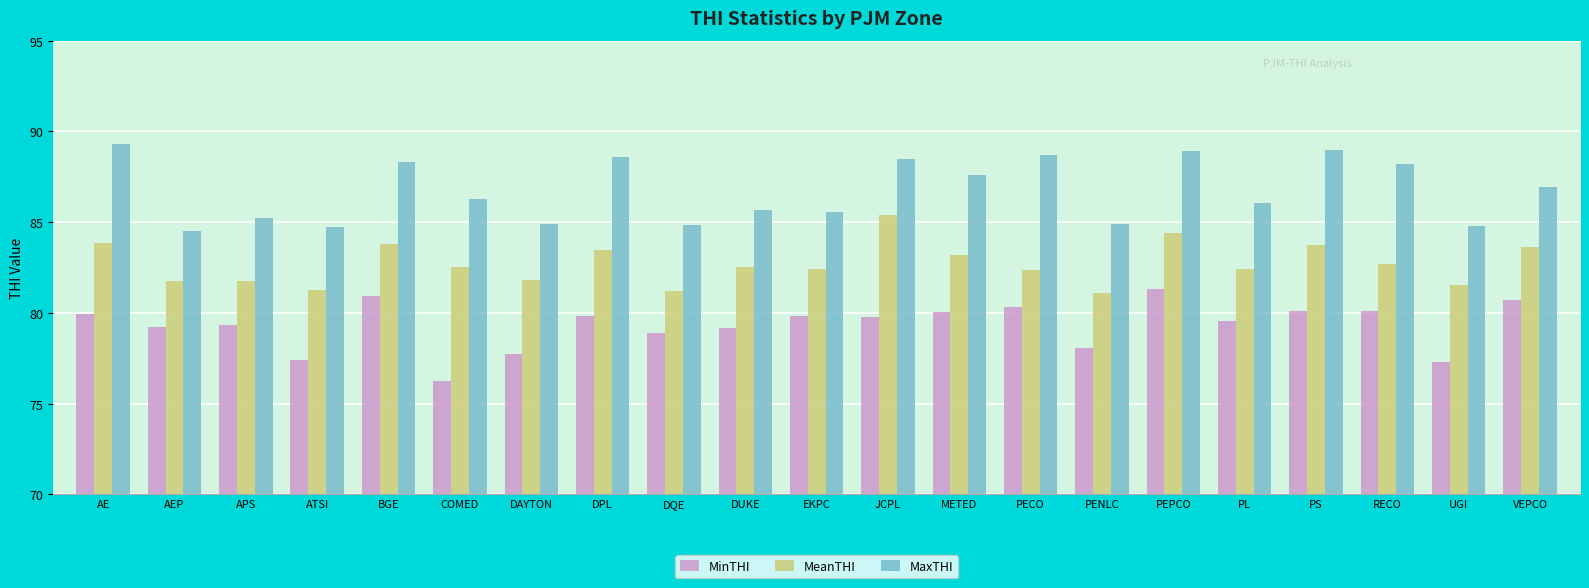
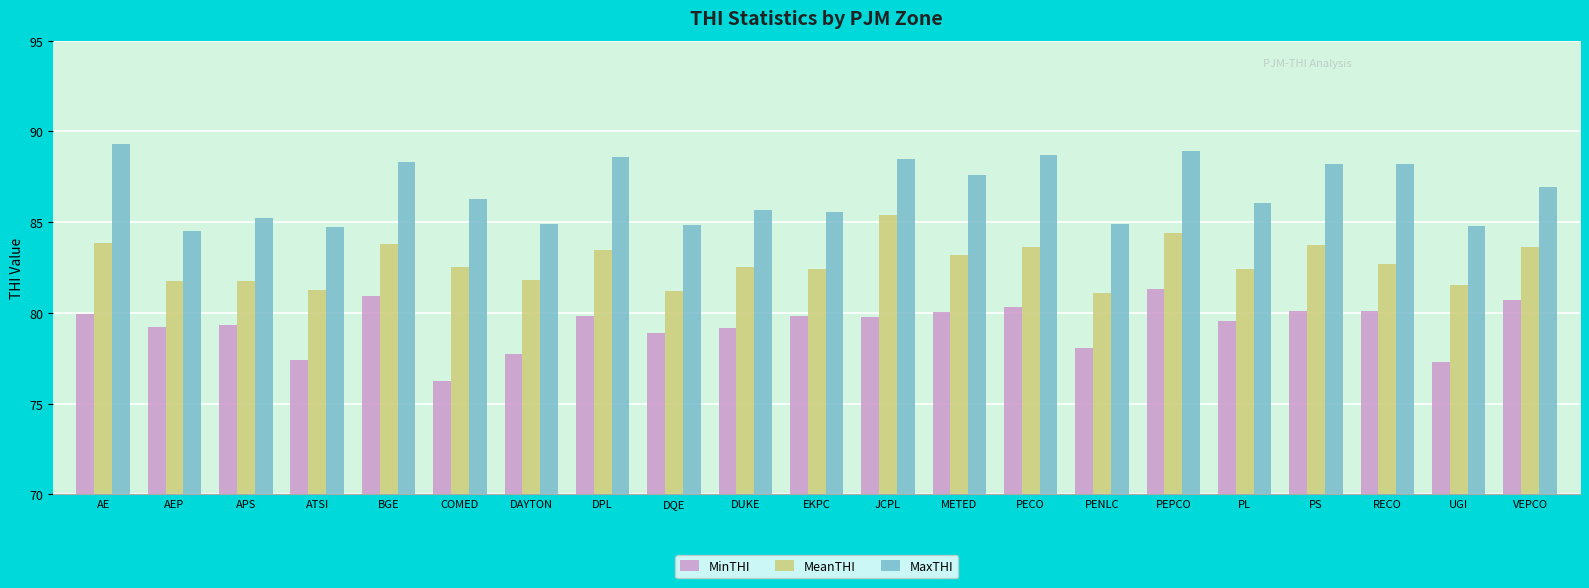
MeanTHI, PECO: 82.3 -> 83.6
MaxTHI, PS: 89.0 -> 88.2
